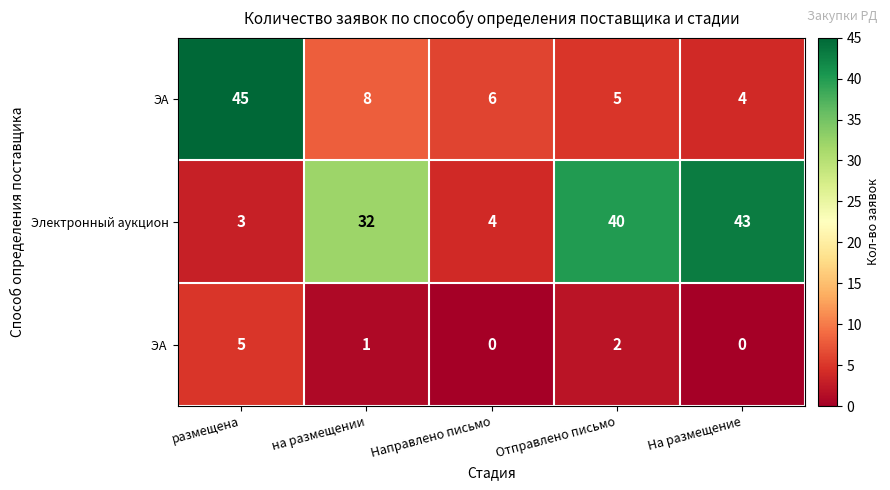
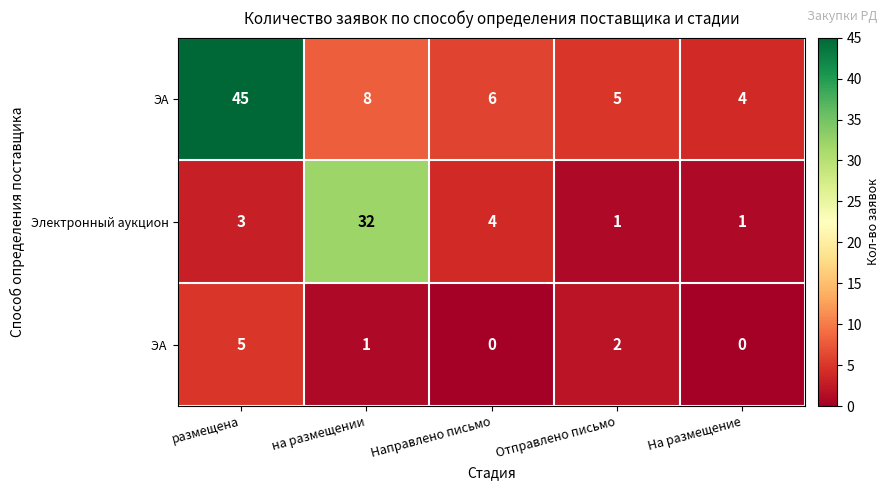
Электронный аукцион, Отправлено письмо: 40 -> 1
Электронный аукцион, На размещение: 43 -> 1
